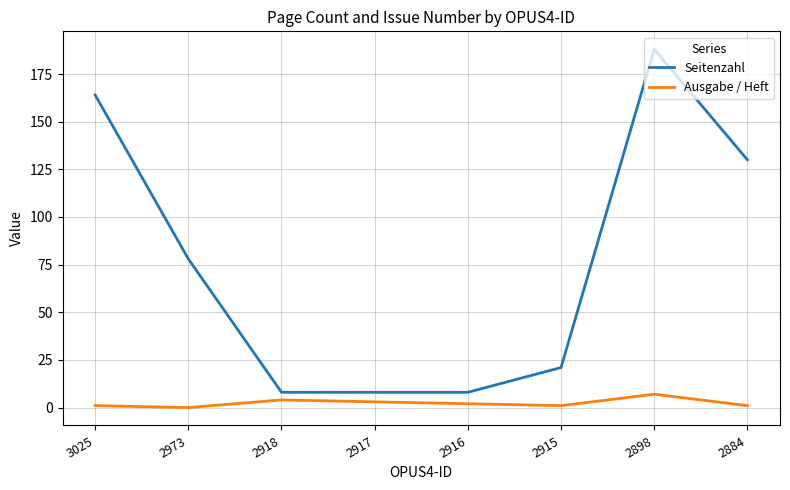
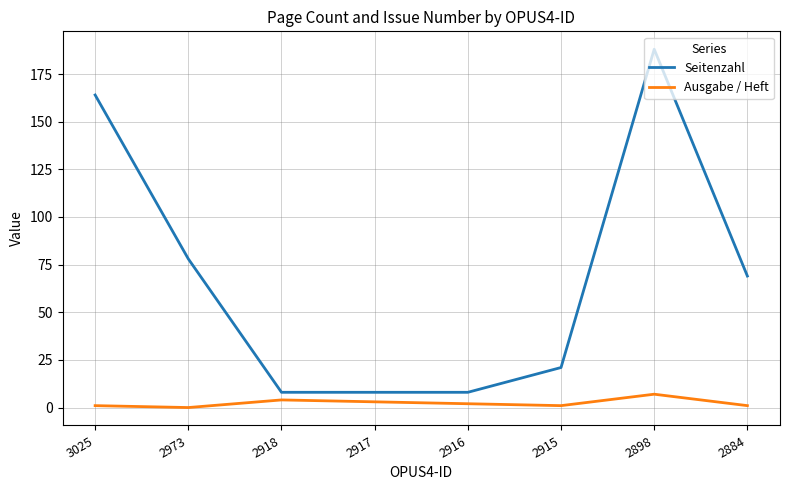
Seitenzahl, 2884: 130 -> 69
